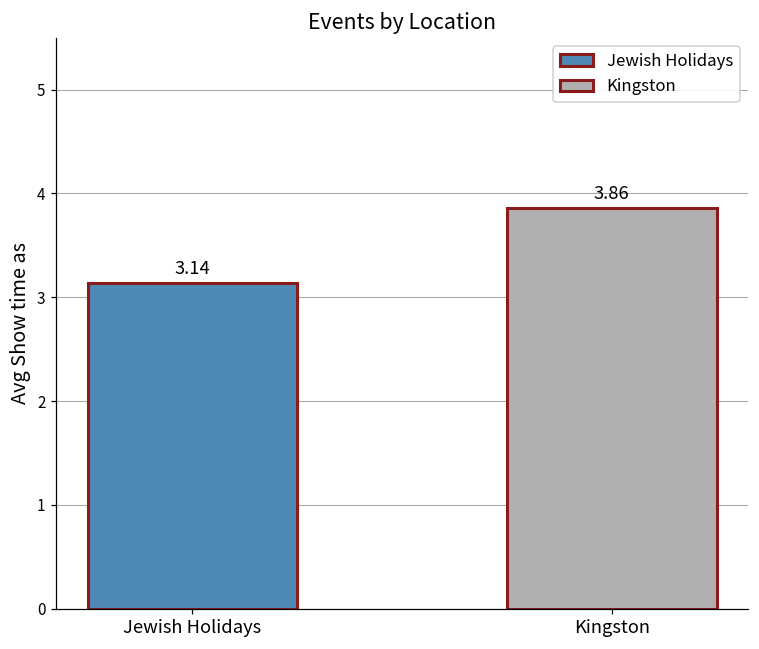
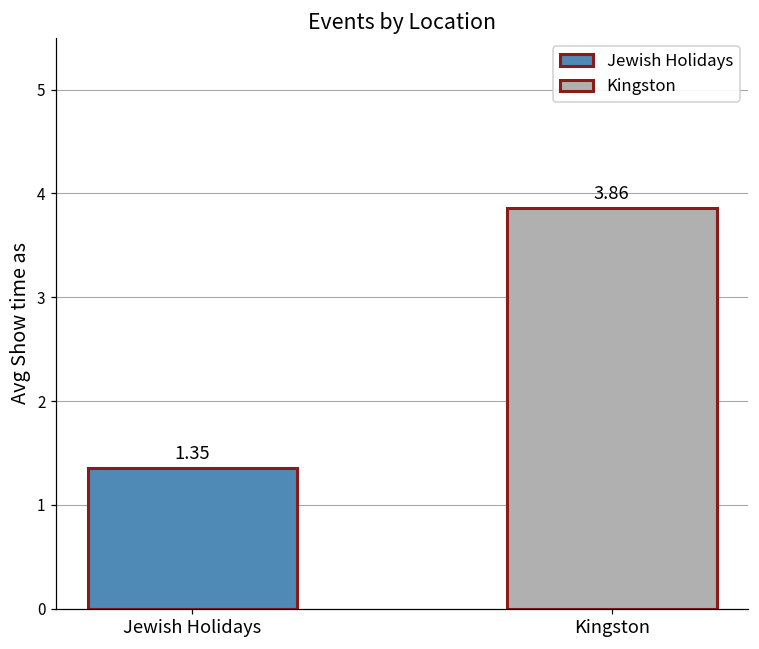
Jewish Holidays: 3.14 -> 1.35
